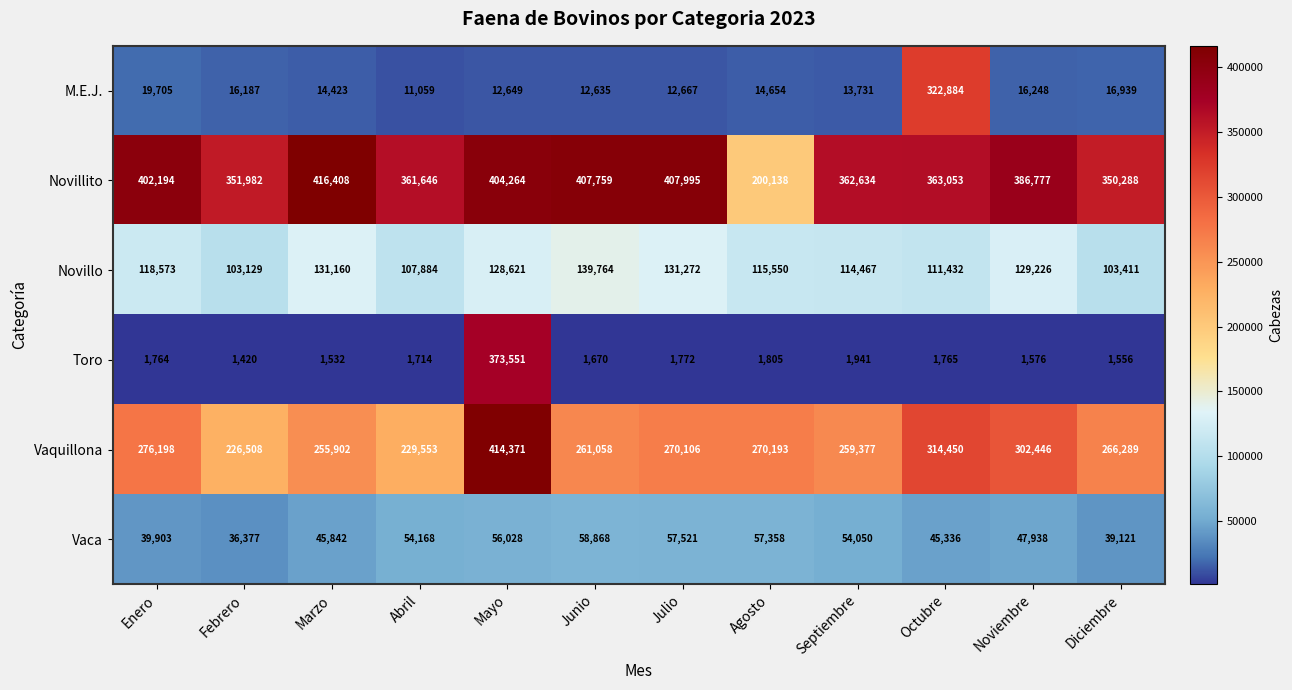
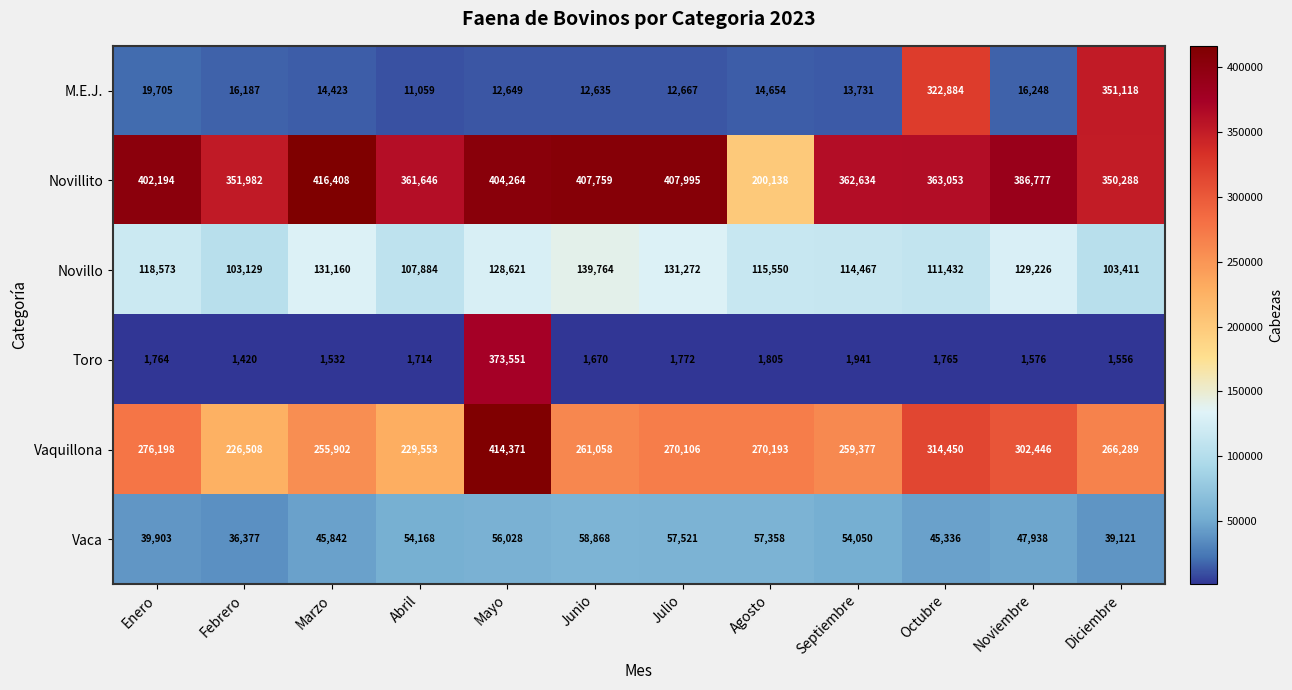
M.E.J., Diciembre: 16,939 -> 351,118
